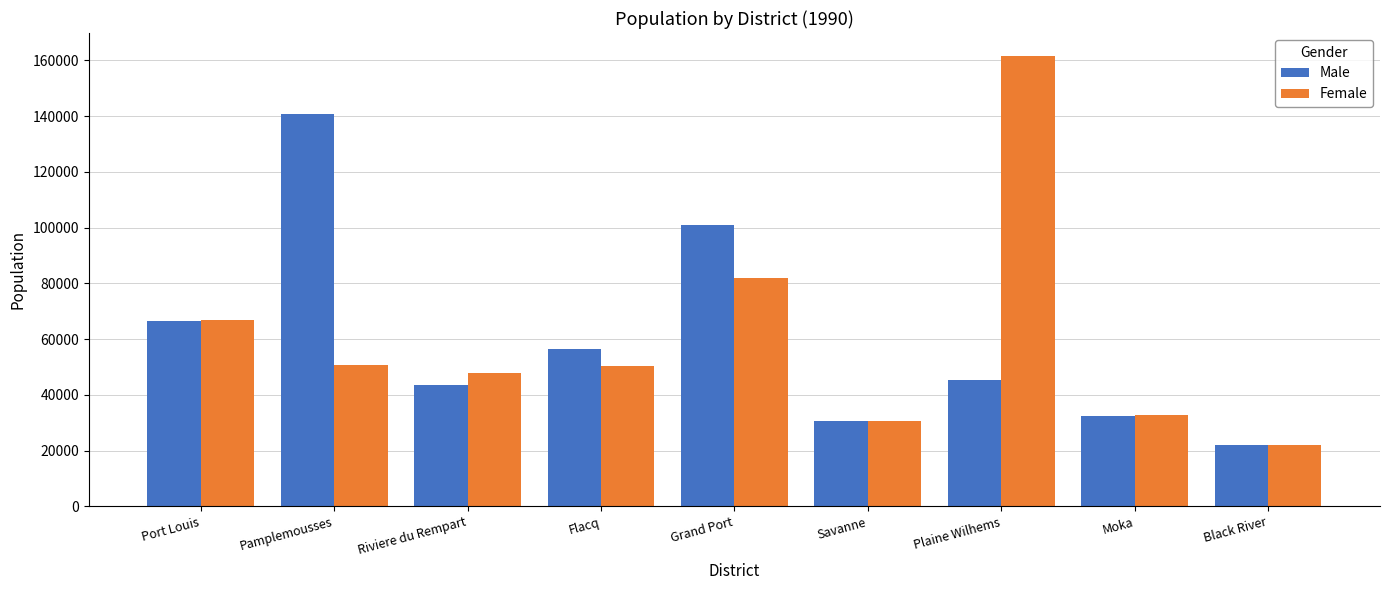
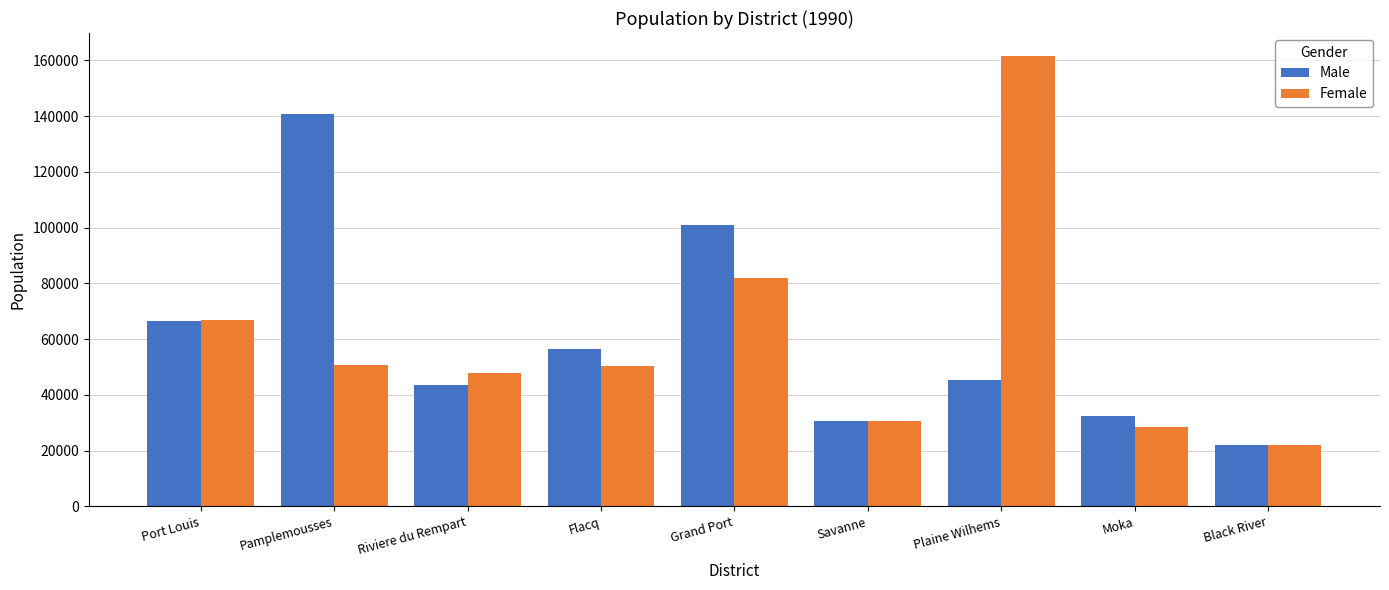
Female, Moka: 33000 -> 28000
